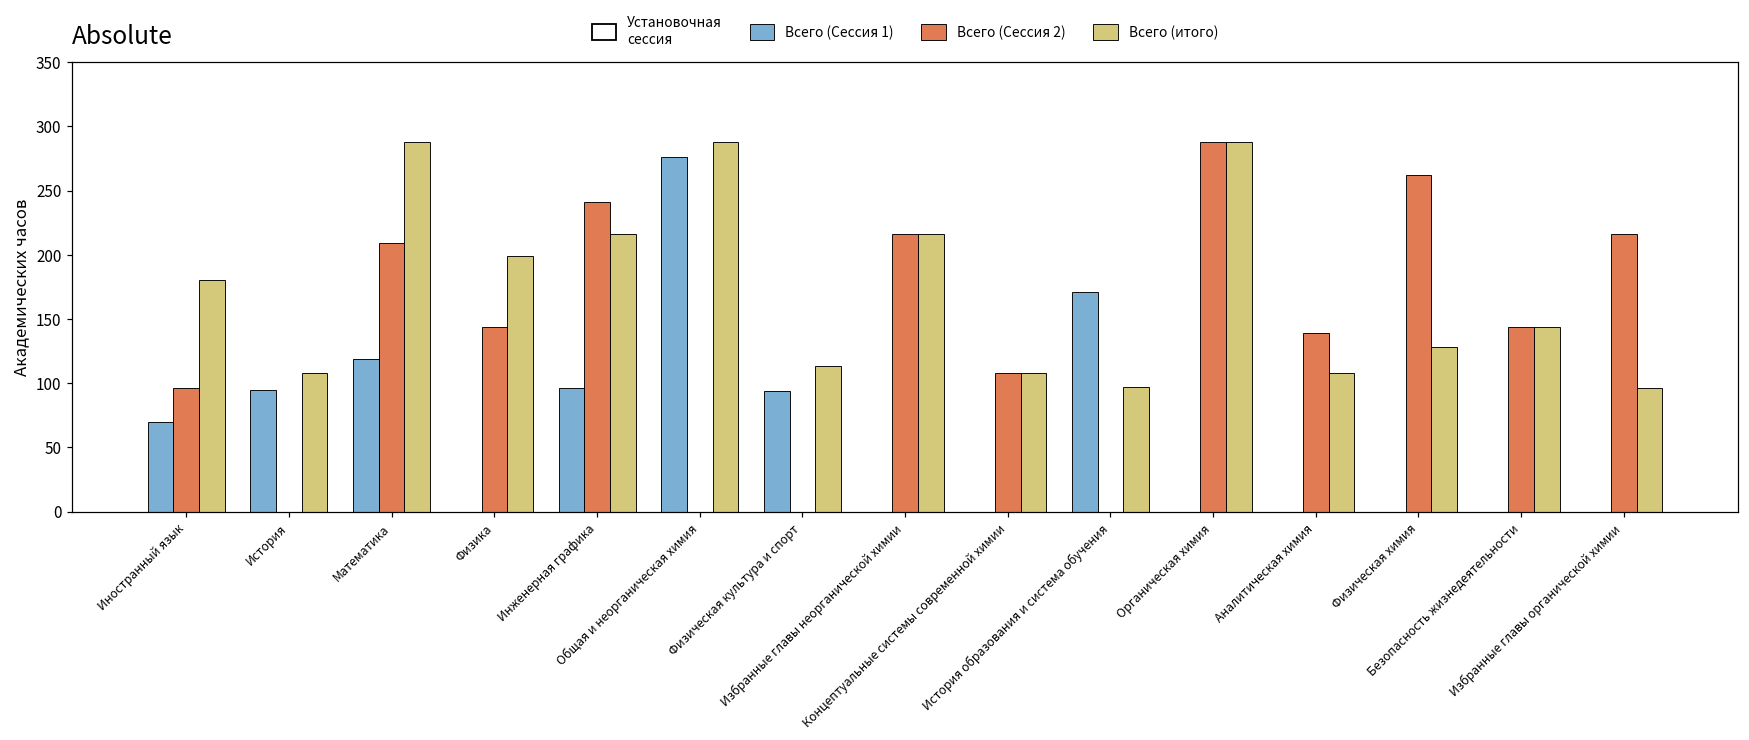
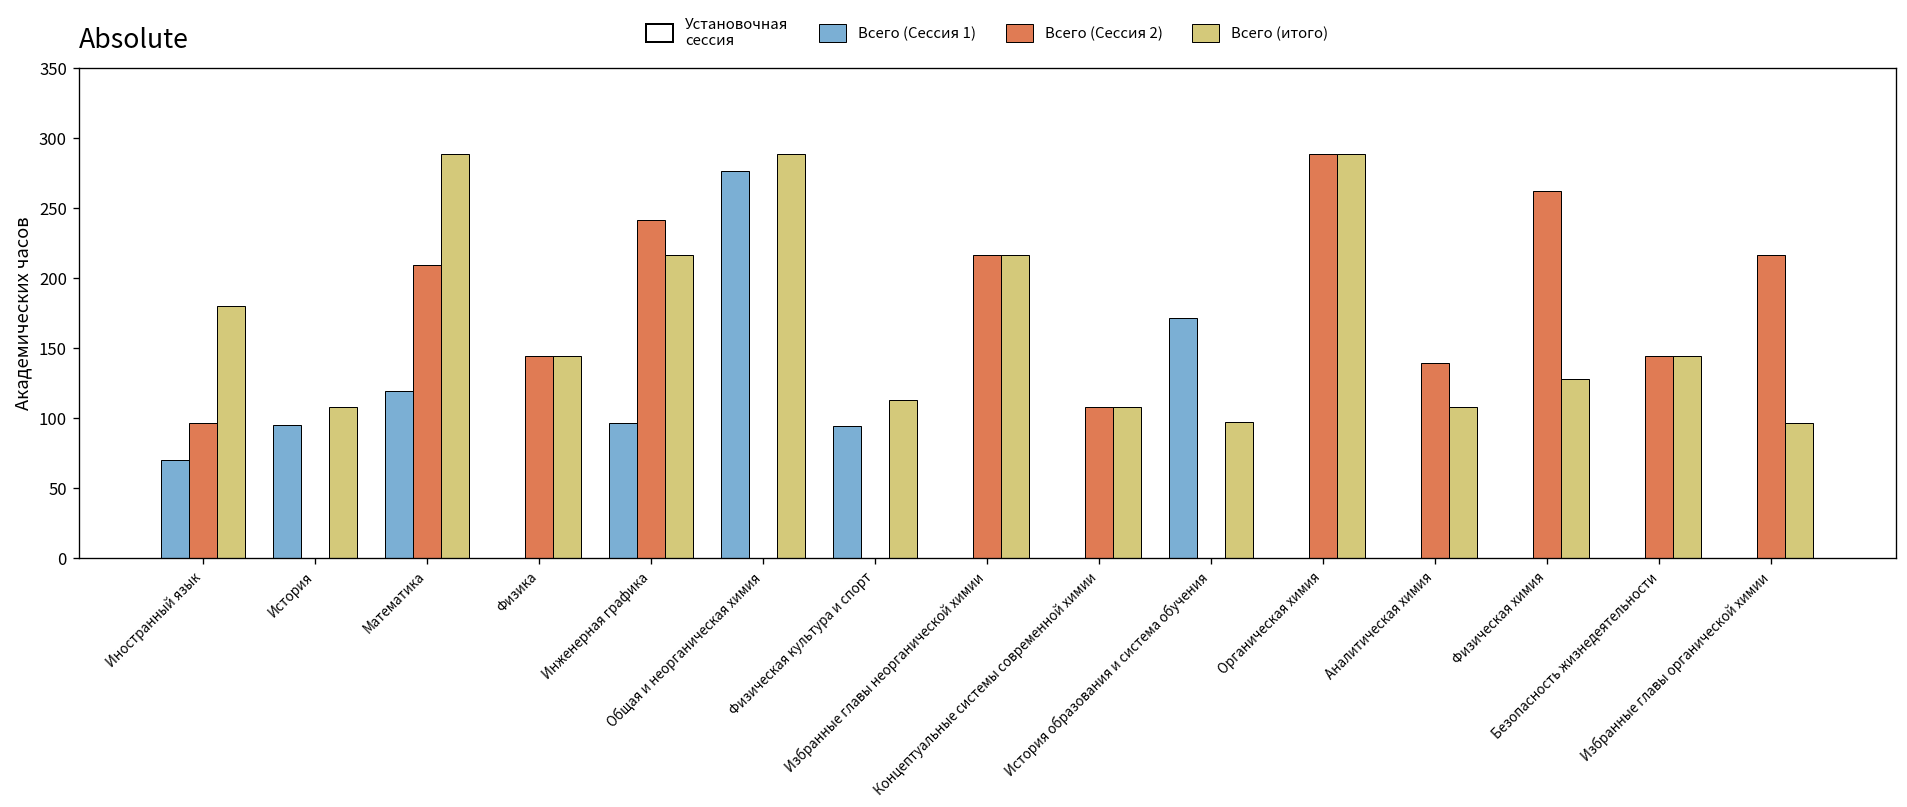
Всего (итого), Физика: 199 -> 144
